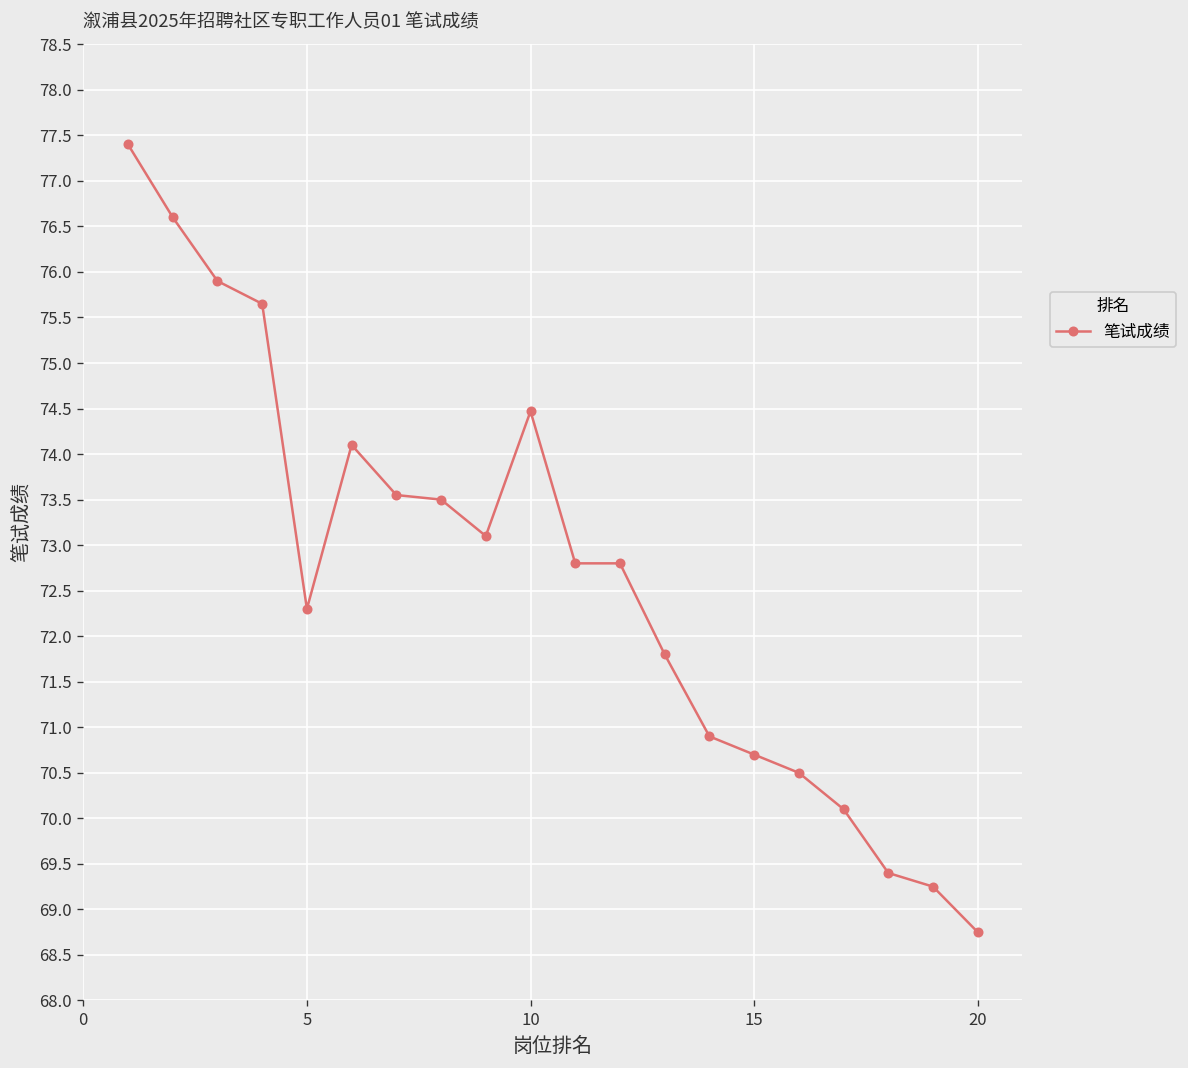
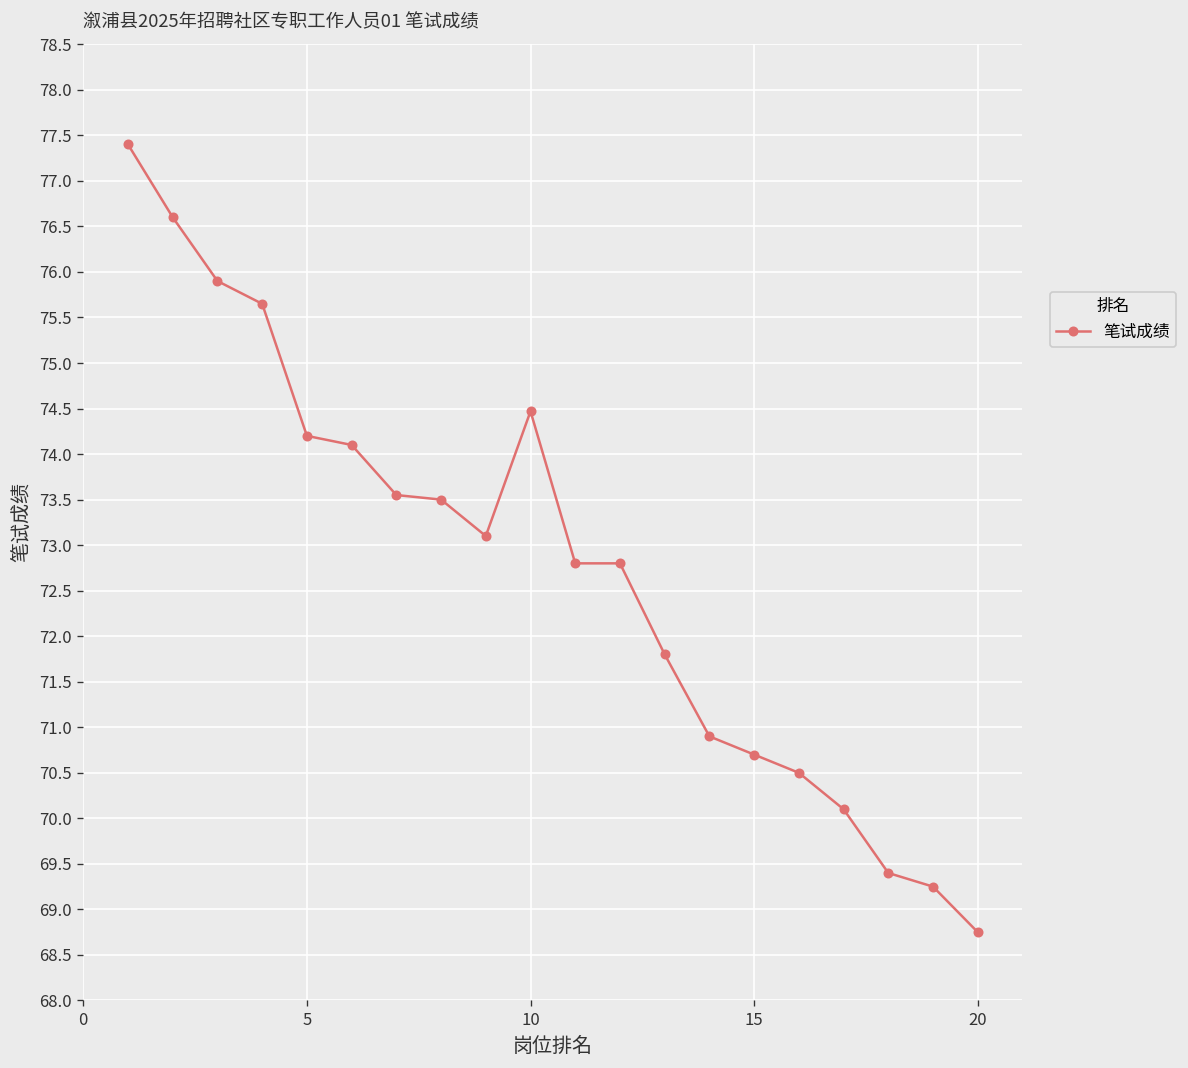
5: 72.3 -> 74.2
